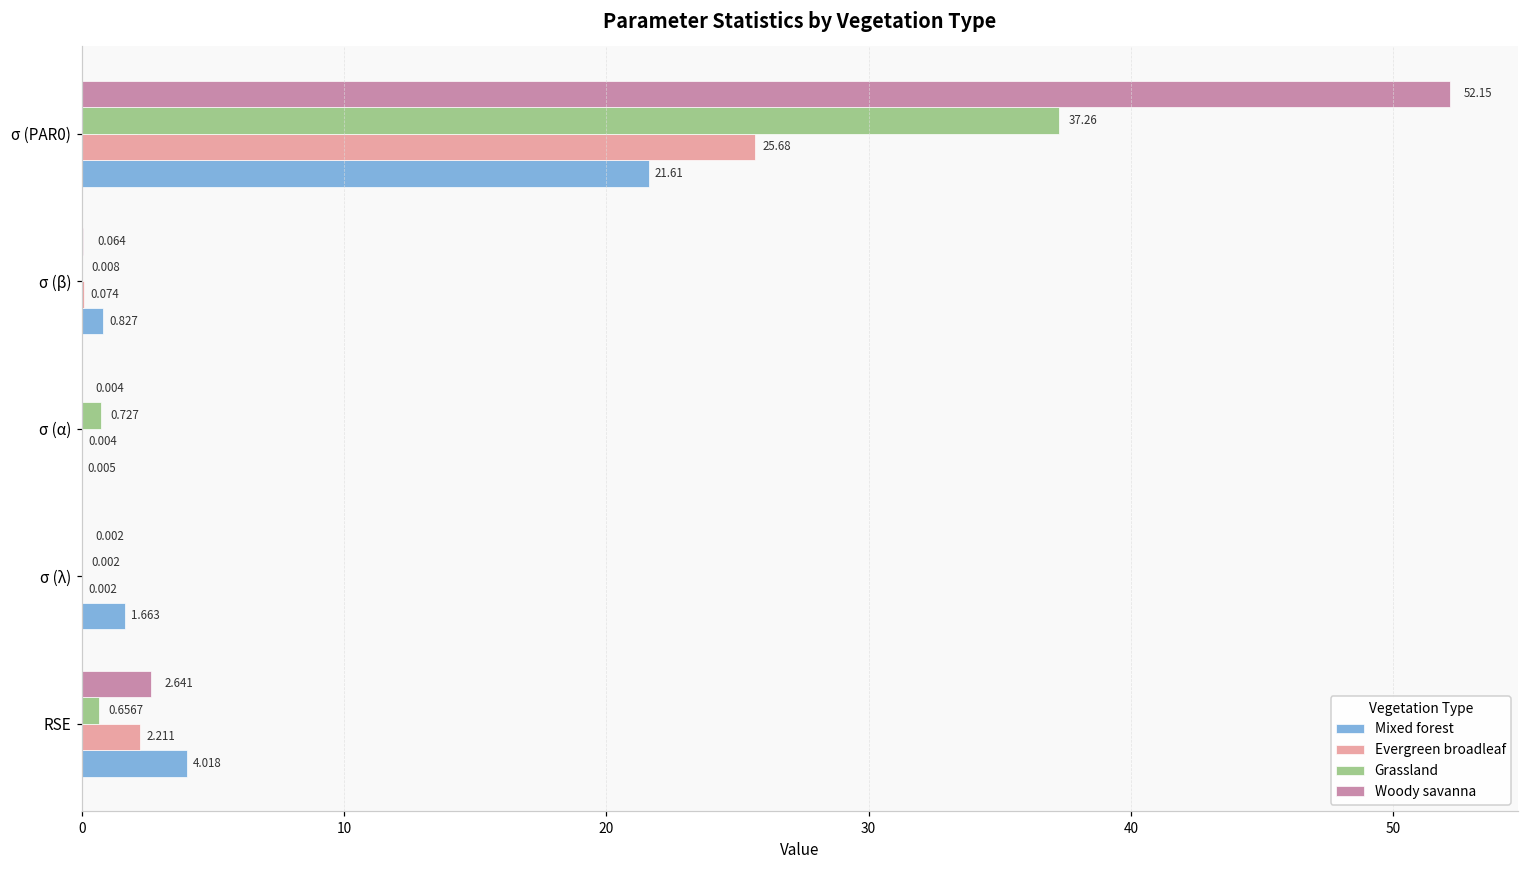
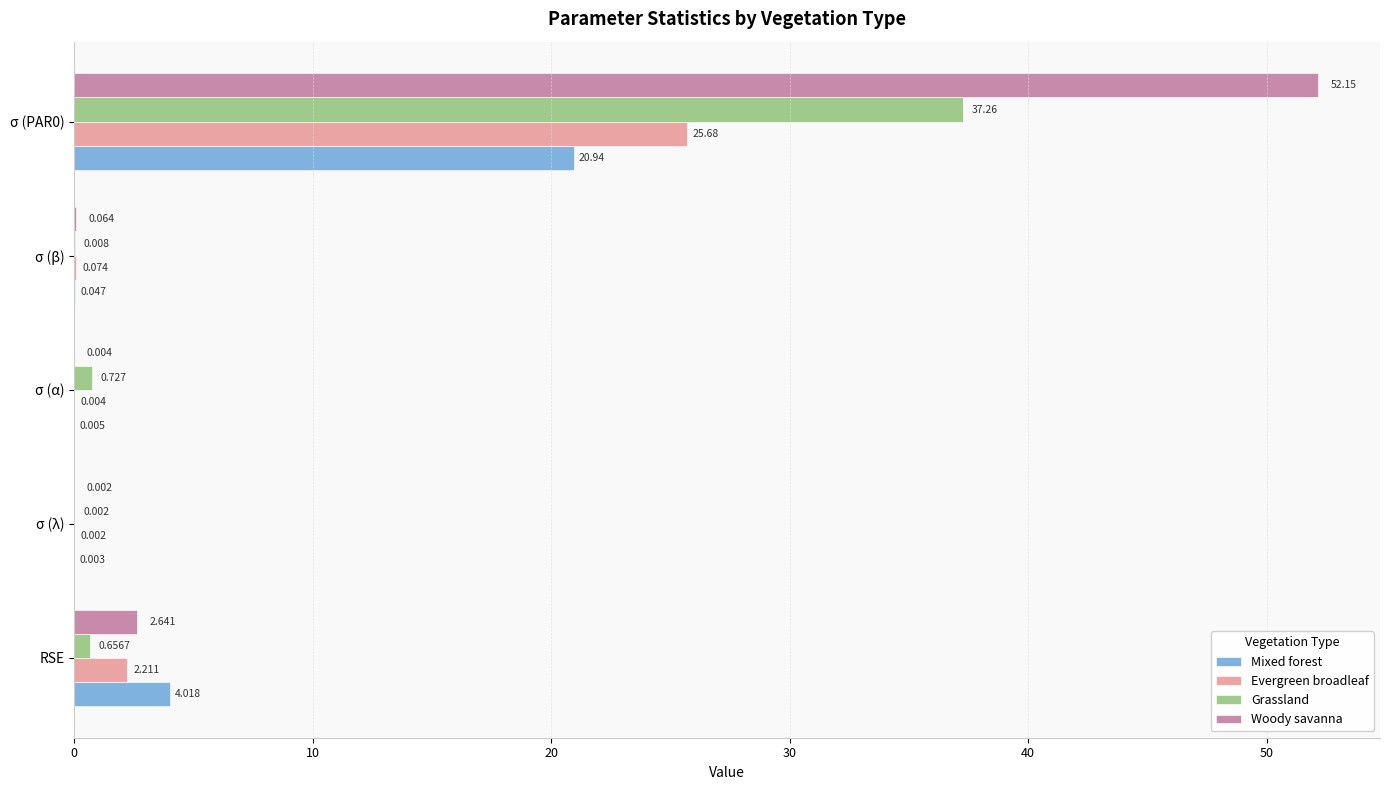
Mixed forest, σ (PAR0): 21.61 -> 20.94
Mixed forest, σ (β): 0.827 -> 0.047
Mixed forest, σ (λ): 1.663 -> 0.003
